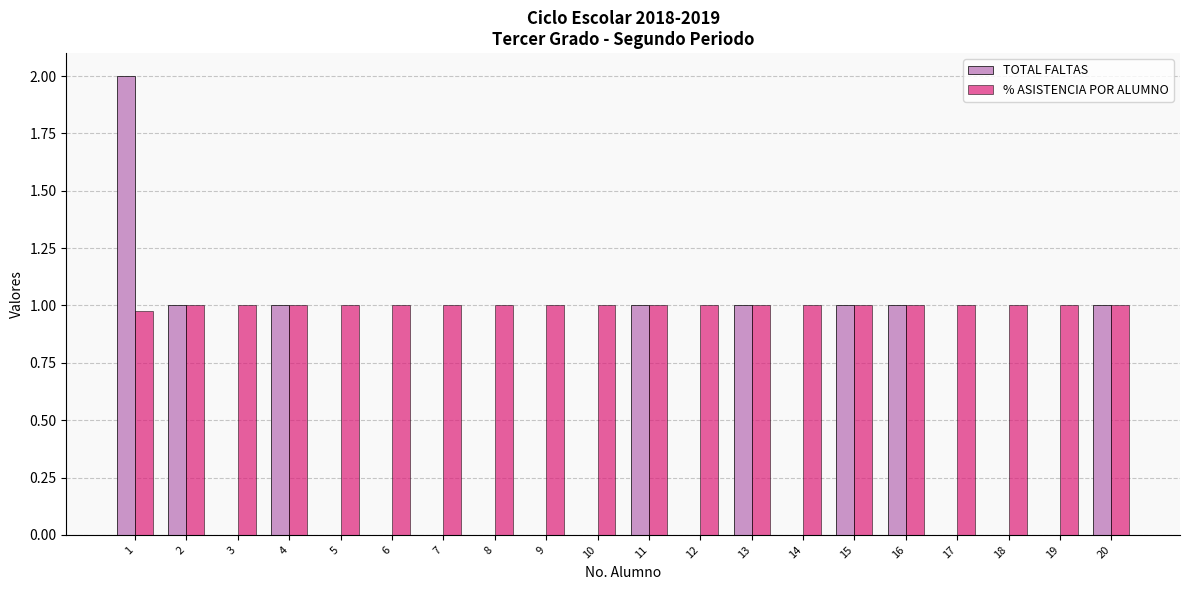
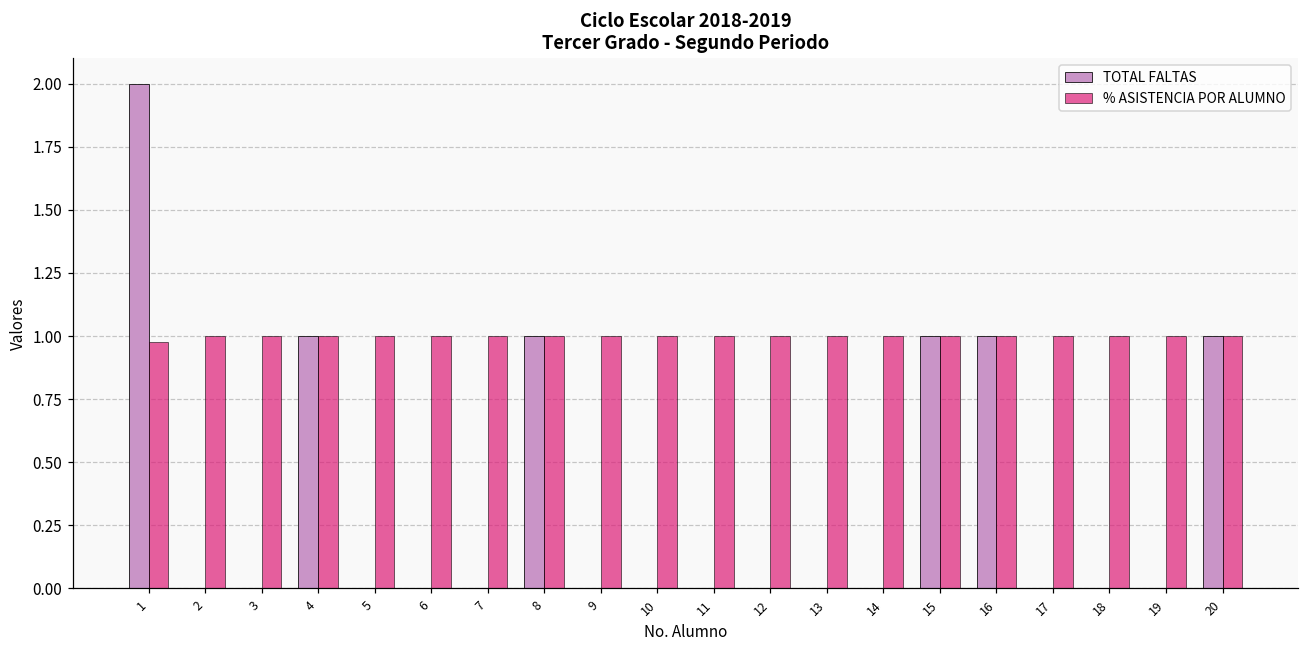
TOTAL FALTAS, 2: 1 -> 0
TOTAL FALTAS, 8: 0 -> 1
TOTAL FALTAS, 11: 1 -> 0
TOTAL FALTAS, 13: 1 -> 0
